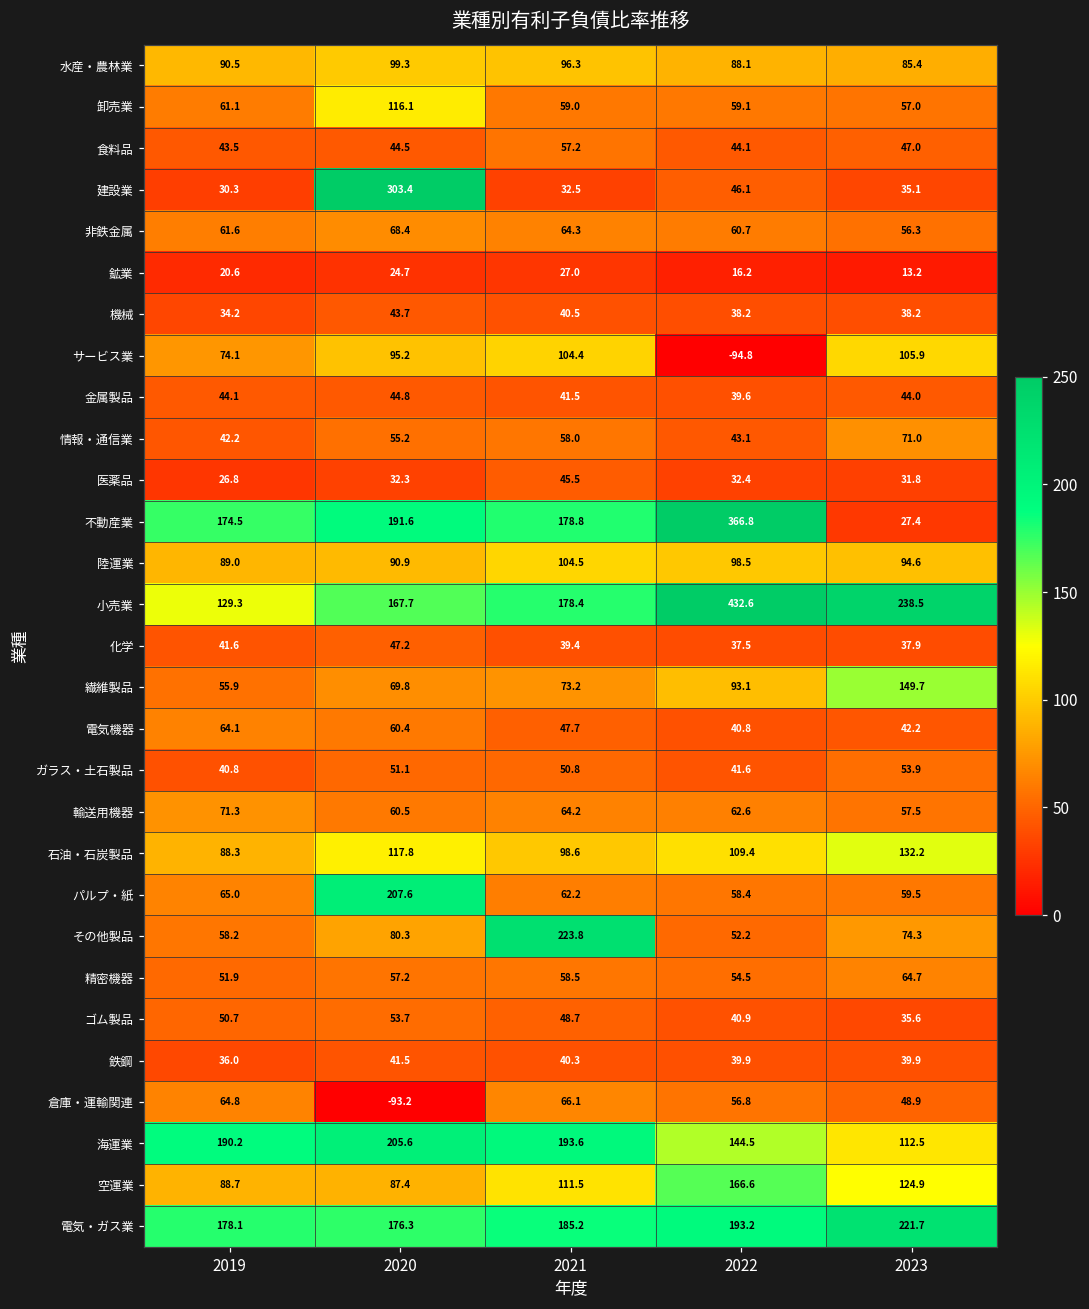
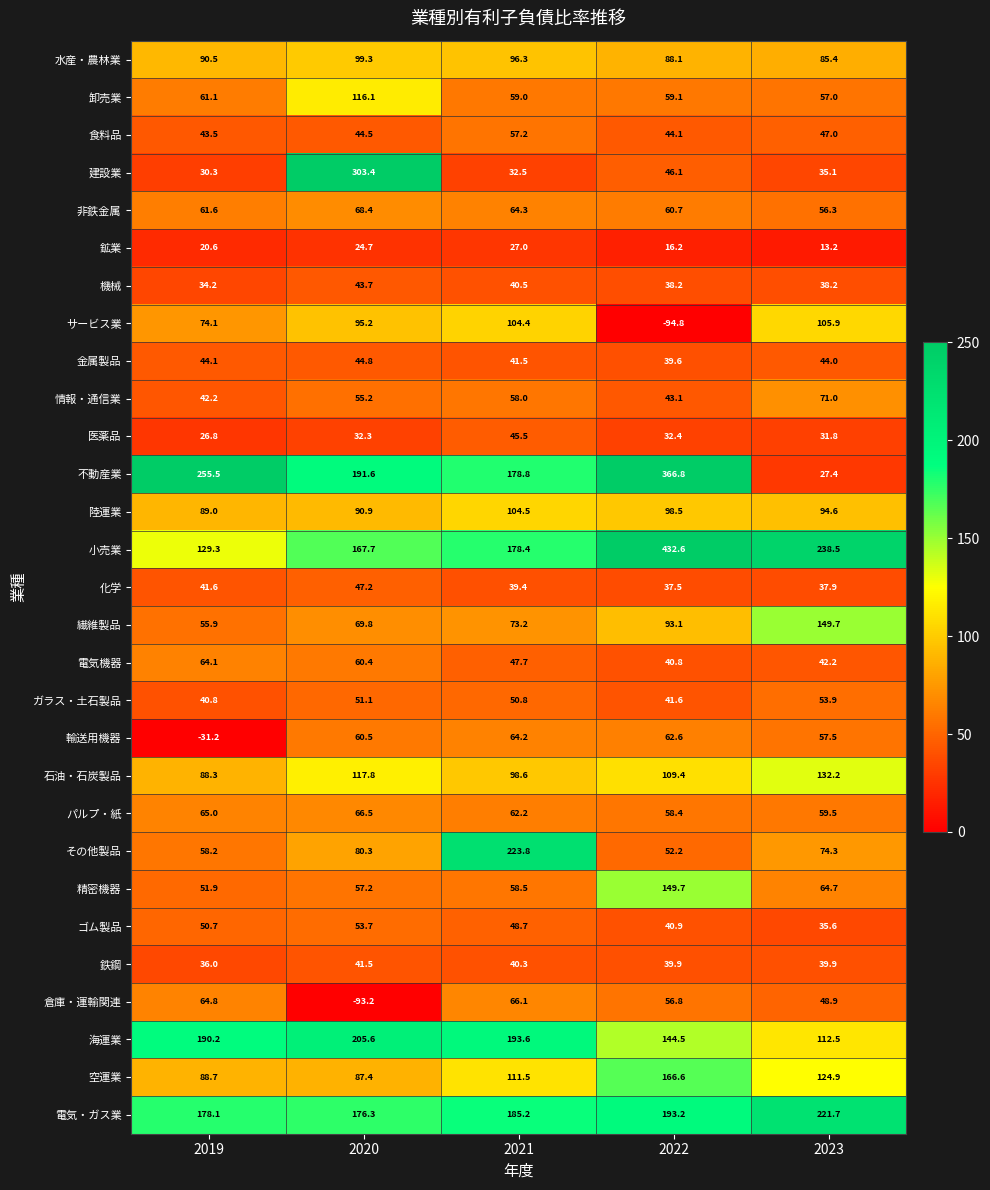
不動産業, 2019: 174.5 -> 255.5
輸送用機器, 2019: 71.3 -> -31.2
パルプ・紙, 2020: 207.6 -> 66.5
精密機器, 2022: 54.5 -> 149.7
